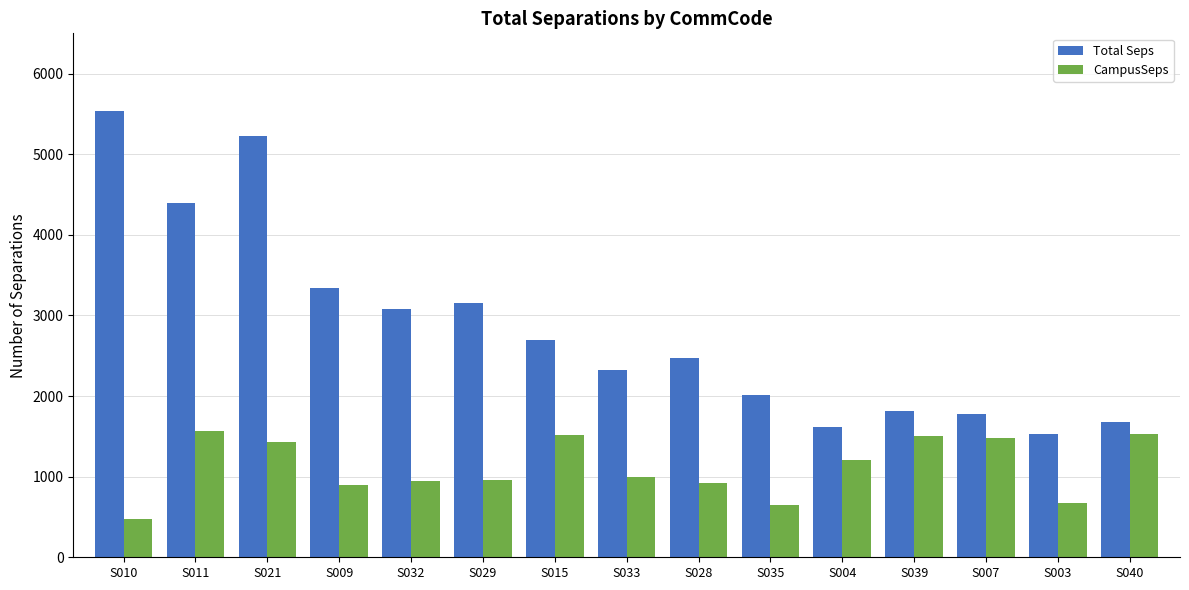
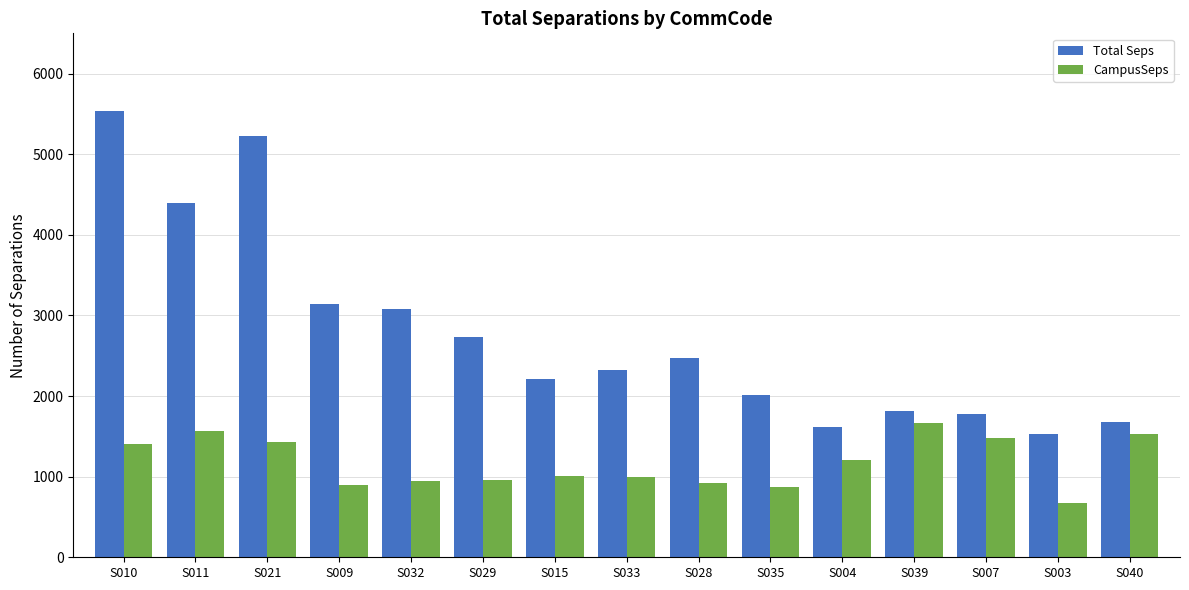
CampusSeps, S010: 500 -> 1400
Total Seps, S009: 3300 -> 3100
Total Seps, S029: 3200 -> 2700
Total Seps, S015: 2700 -> 2200
CampusSeps, S015: 1500 -> 1000
CampusSeps, S035: 600 -> 900
CampusSeps, S039: 1500 -> 1700
